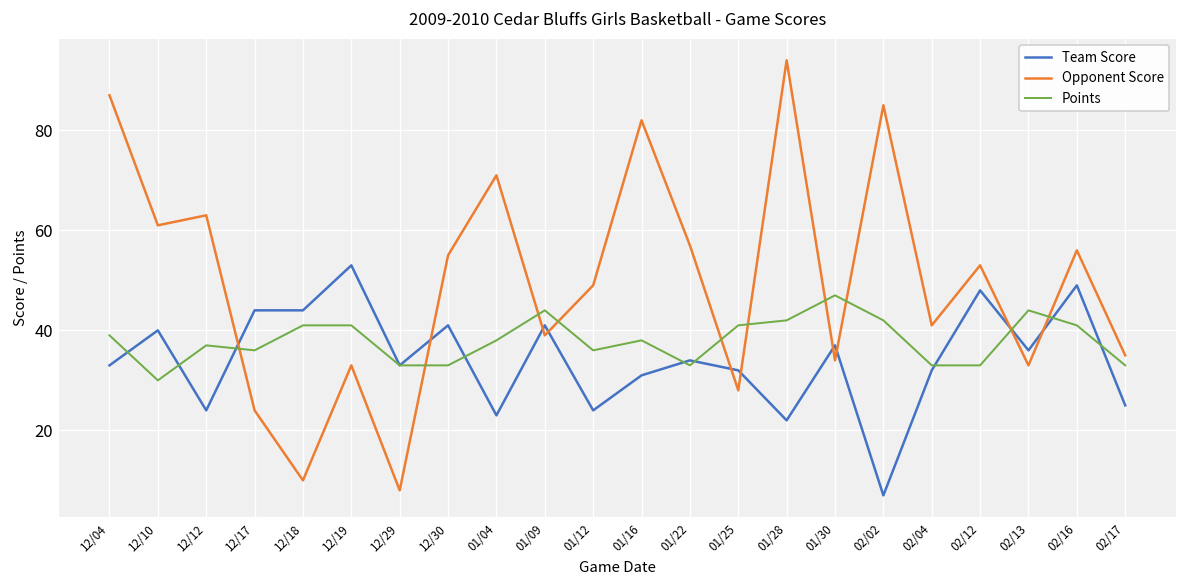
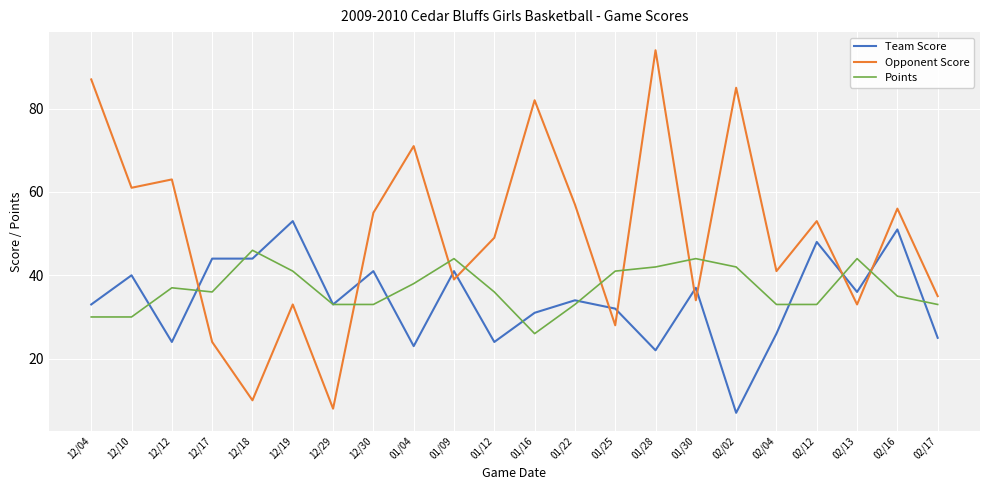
Points, 12/04: 39 -> 30
Points, 12/18: 41 -> 46
Points, 01/16: 38 -> 26
Points, 01/30: 47 -> 44
Team Score, 02/04: 32 -> 26
Team Score, 02/16: 49 -> 51
Points, 02/16: 41 -> 35
